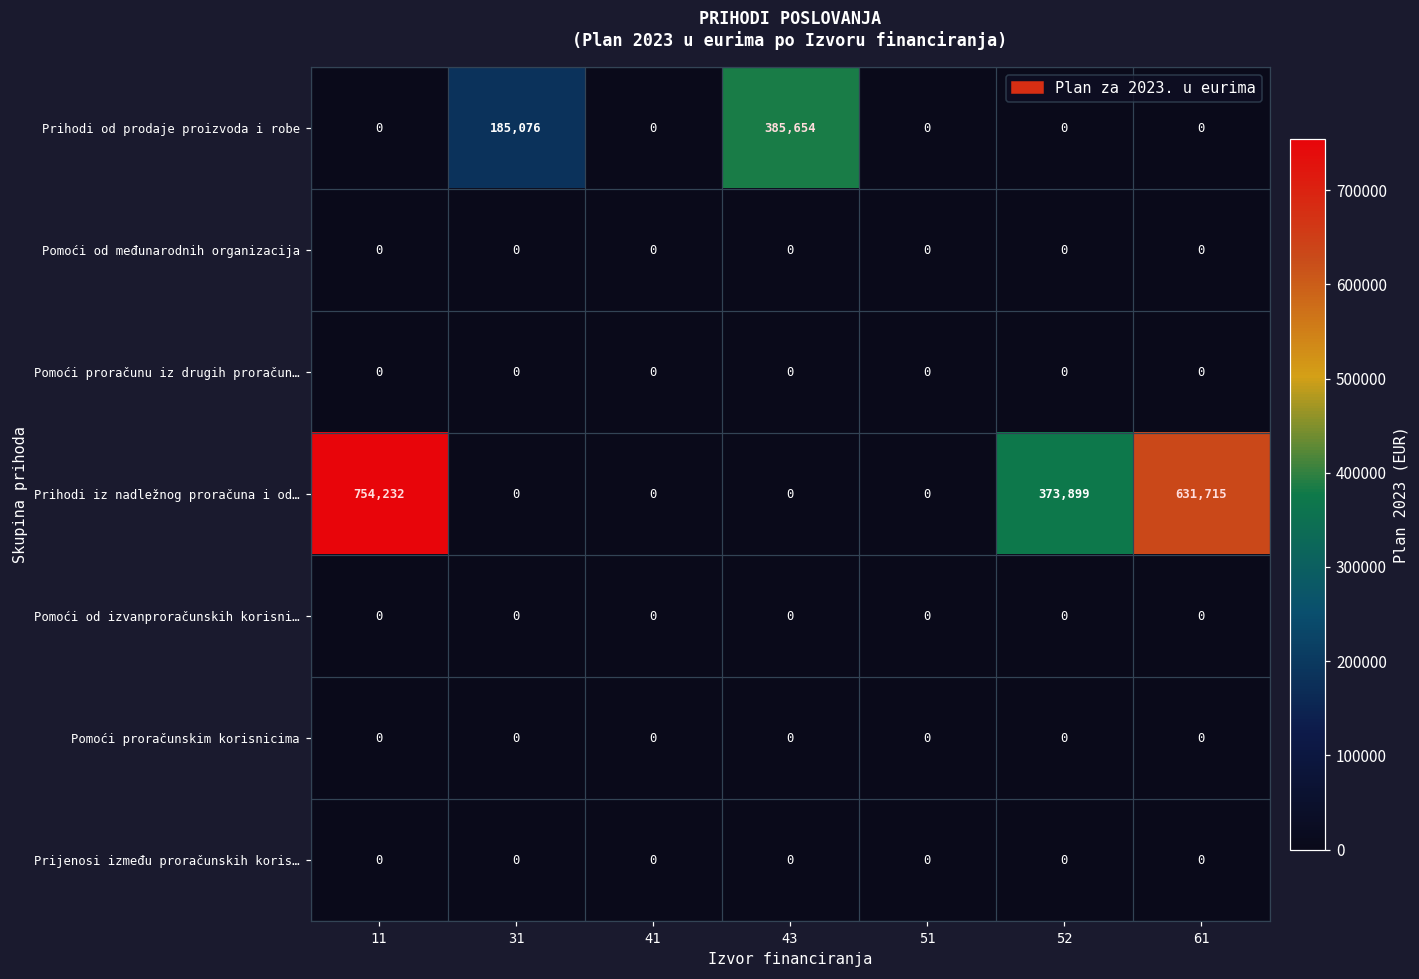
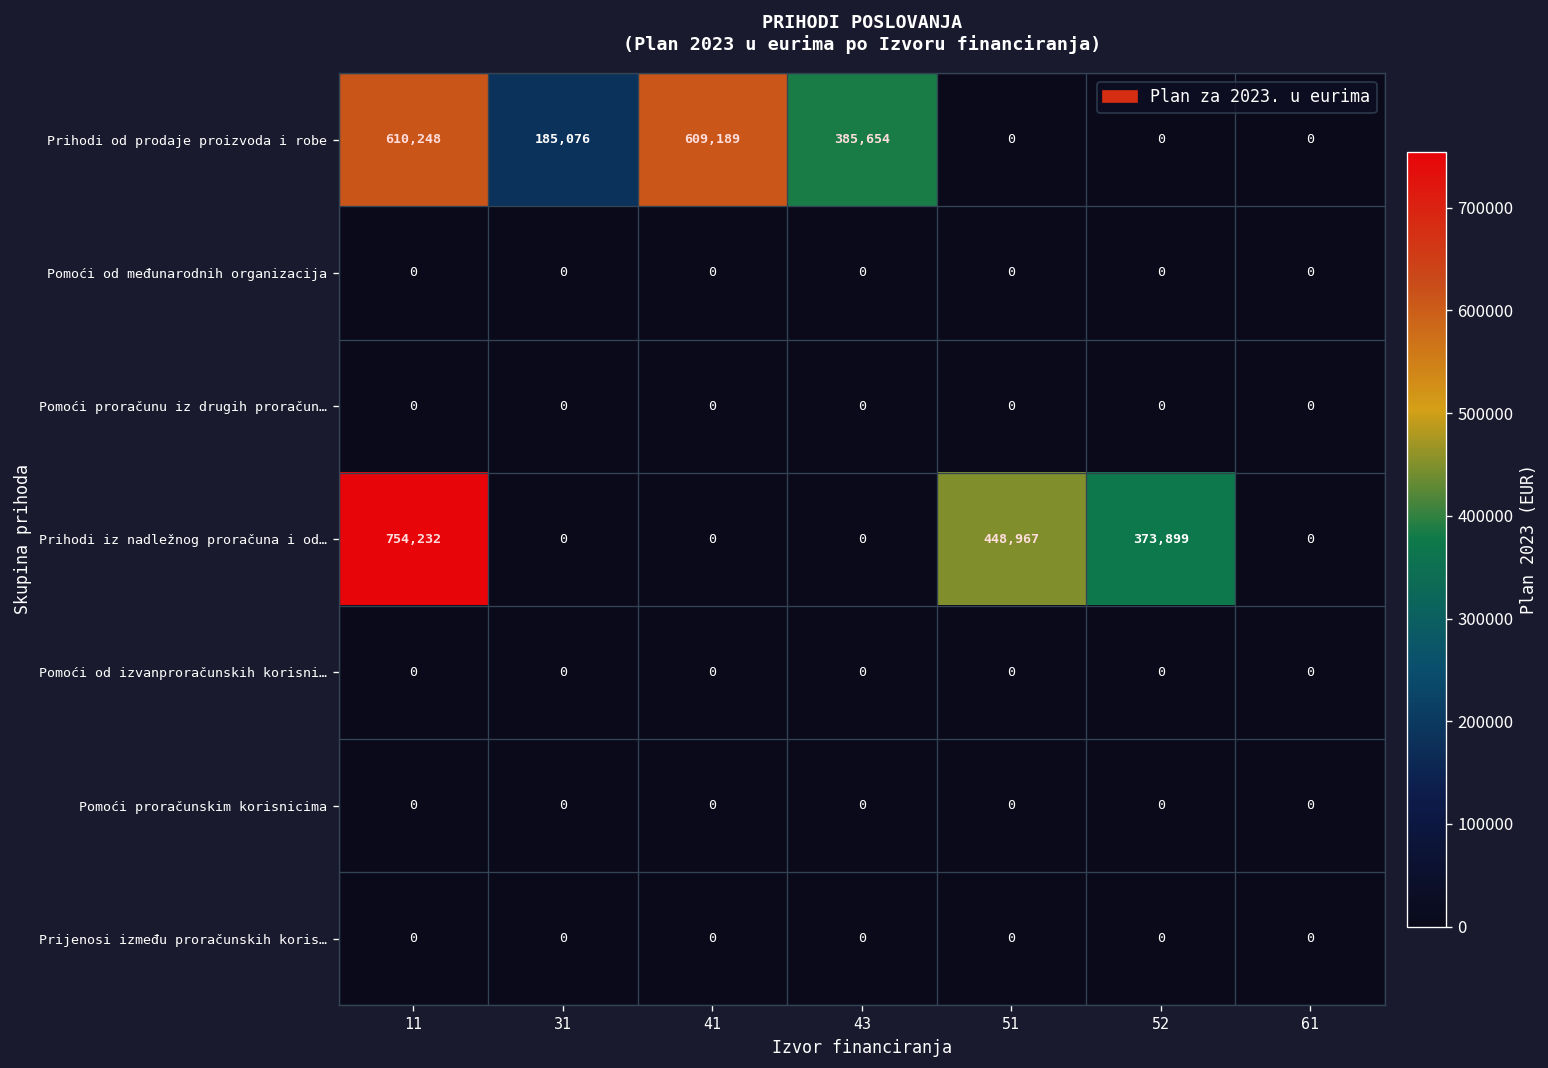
Prihodi od prodaje proizvoda i robe, 11: 0 -> 610,248
Prihodi od prodaje proizvoda i robe, 41: 0 -> 609,189
Prihodi iz nadležnog proračuna i od…, 51: 0 -> 448,967
Prihodi iz nadležnog proračuna i od…, 61: 631,715 -> 0
